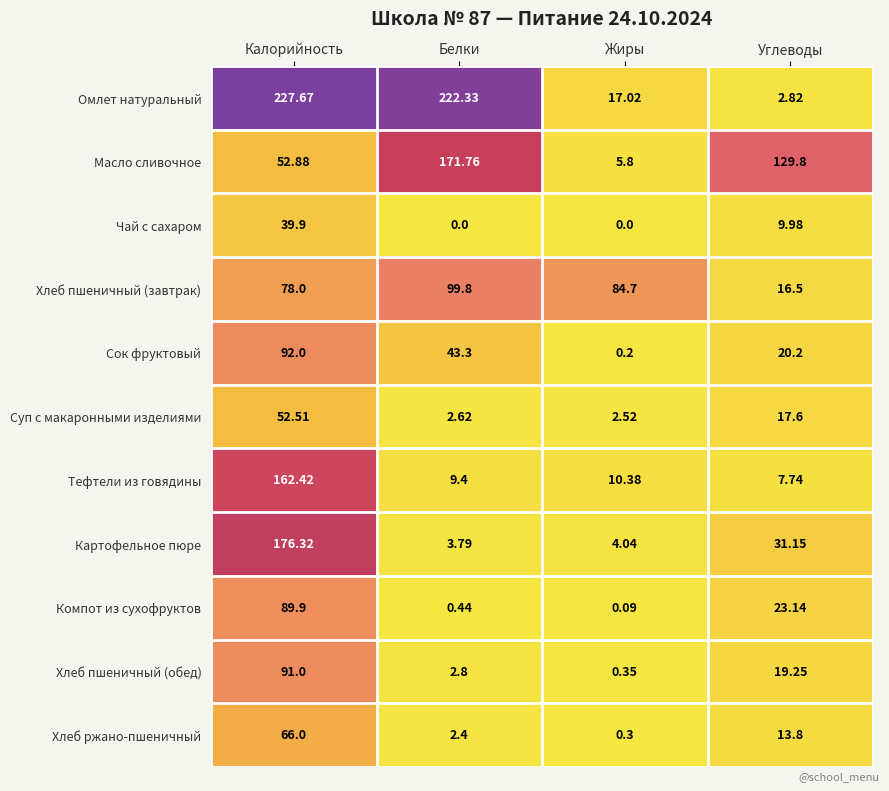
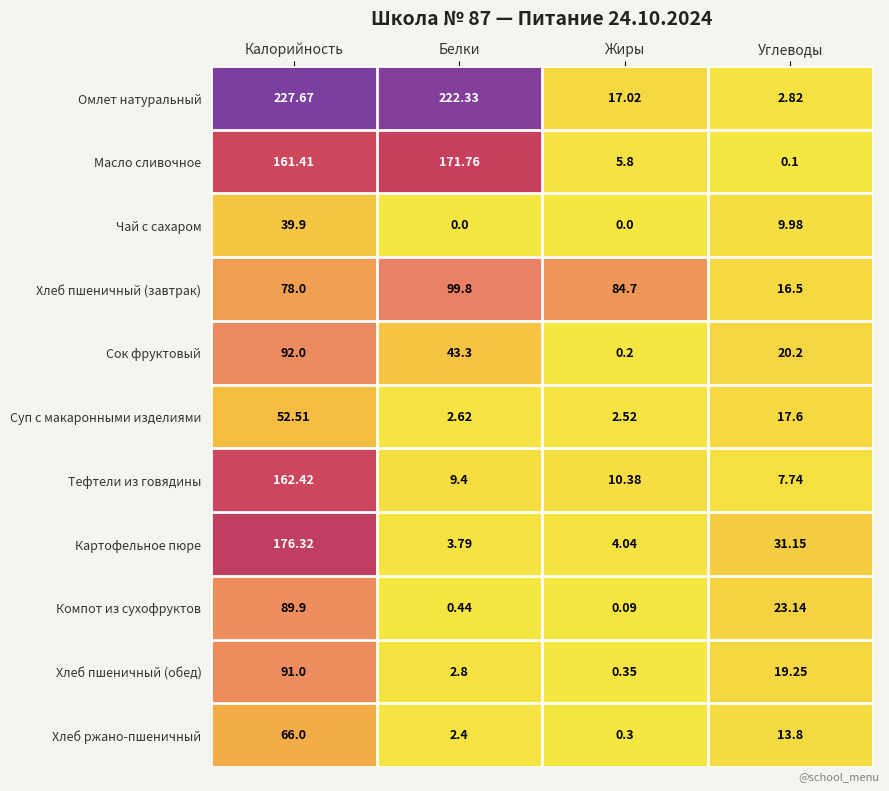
Масло сливочное, Калорийность: 52.88 -> 161.41
Масло сливочное, Углеводы: 129.8 -> 0.1
